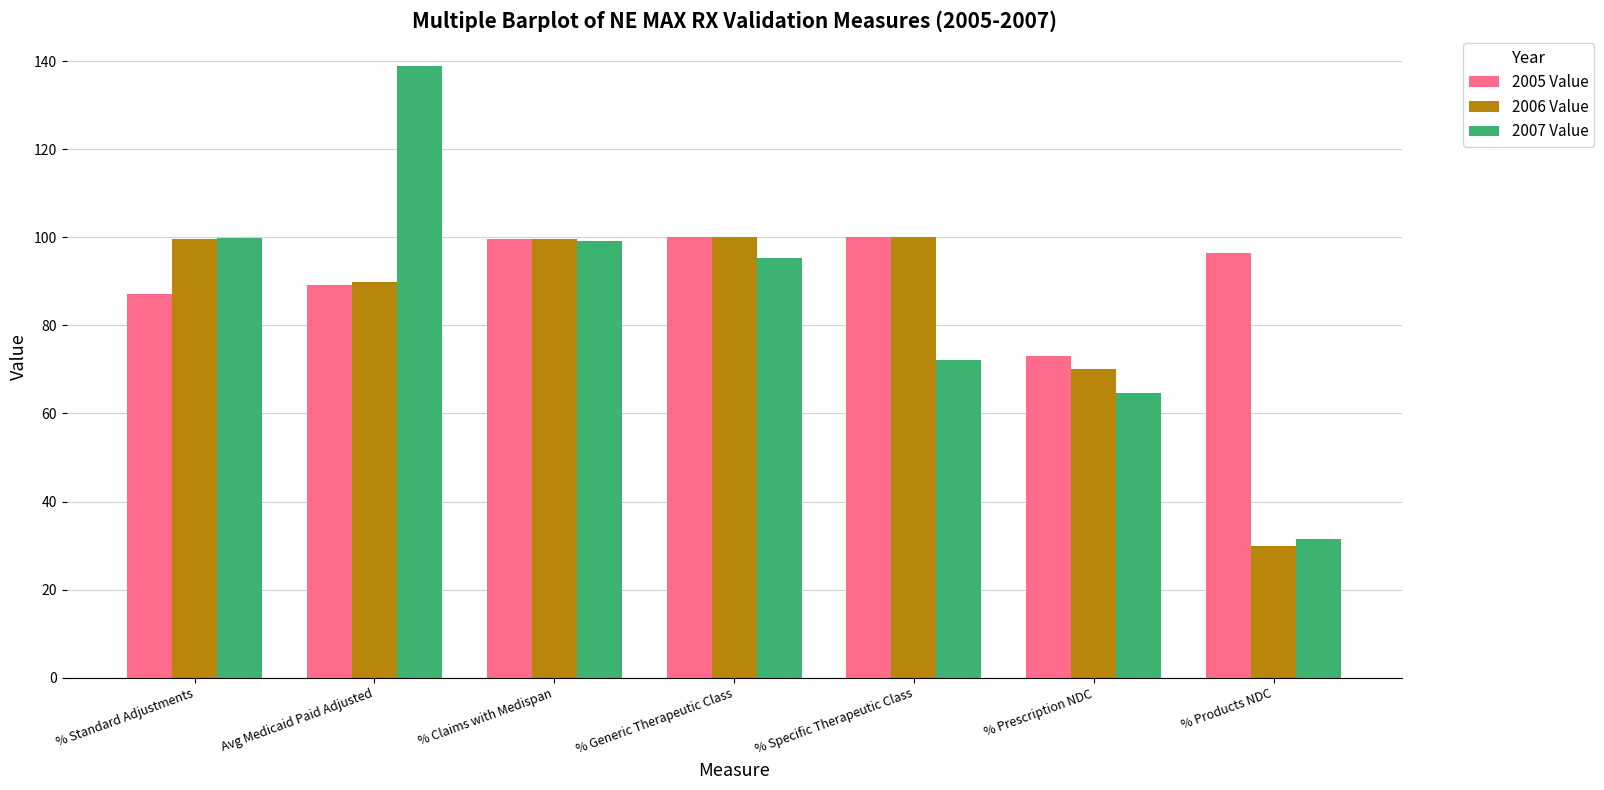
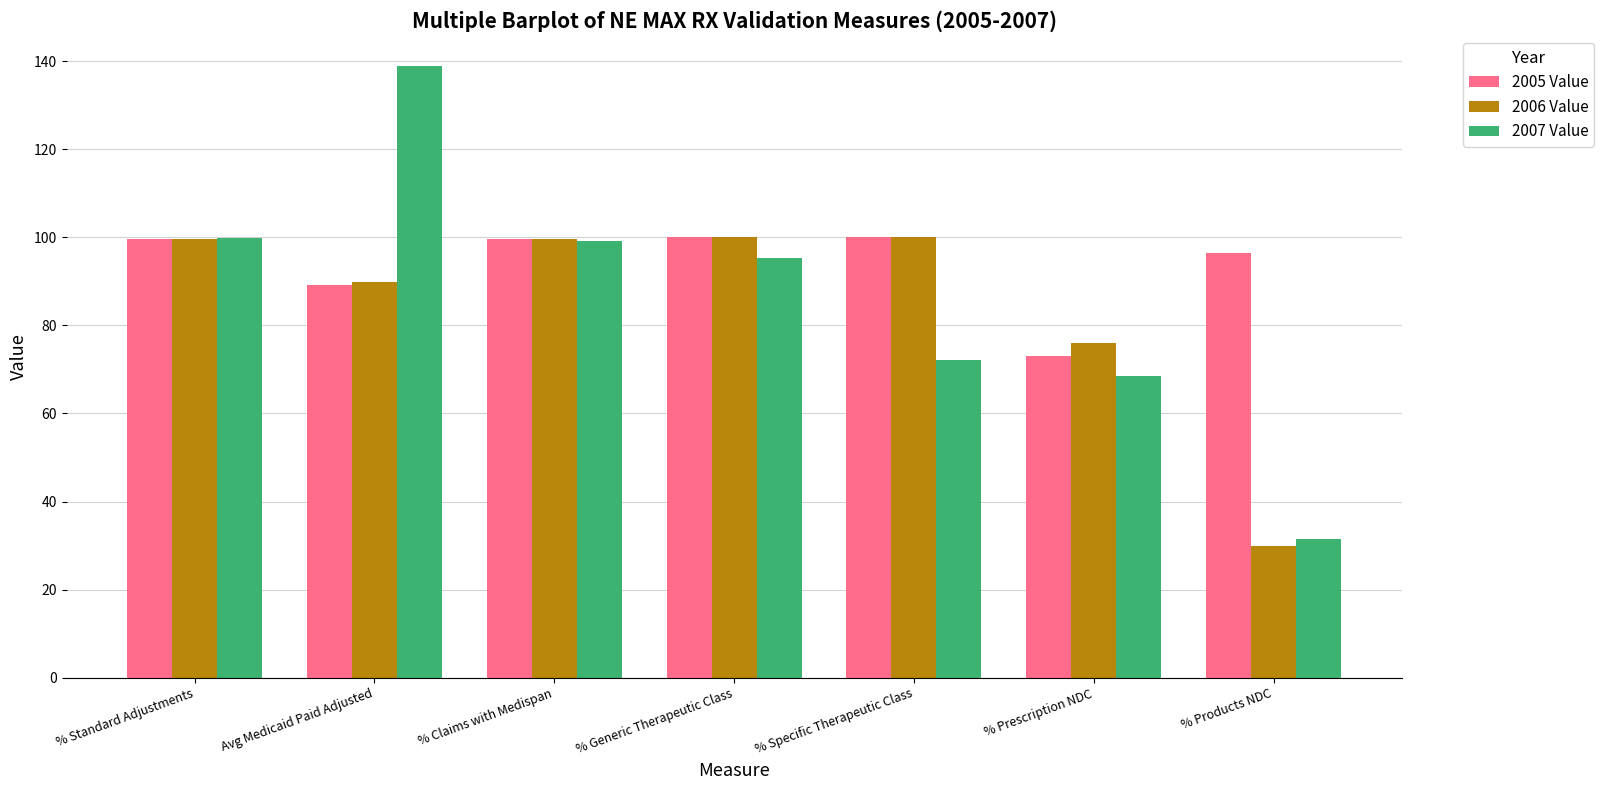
2005 Value, % Standard Adjustments: 87 -> 100
2006 Value, % Prescription NDC: 70 -> 76
2007 Value, % Prescription NDC: 65 -> 68
